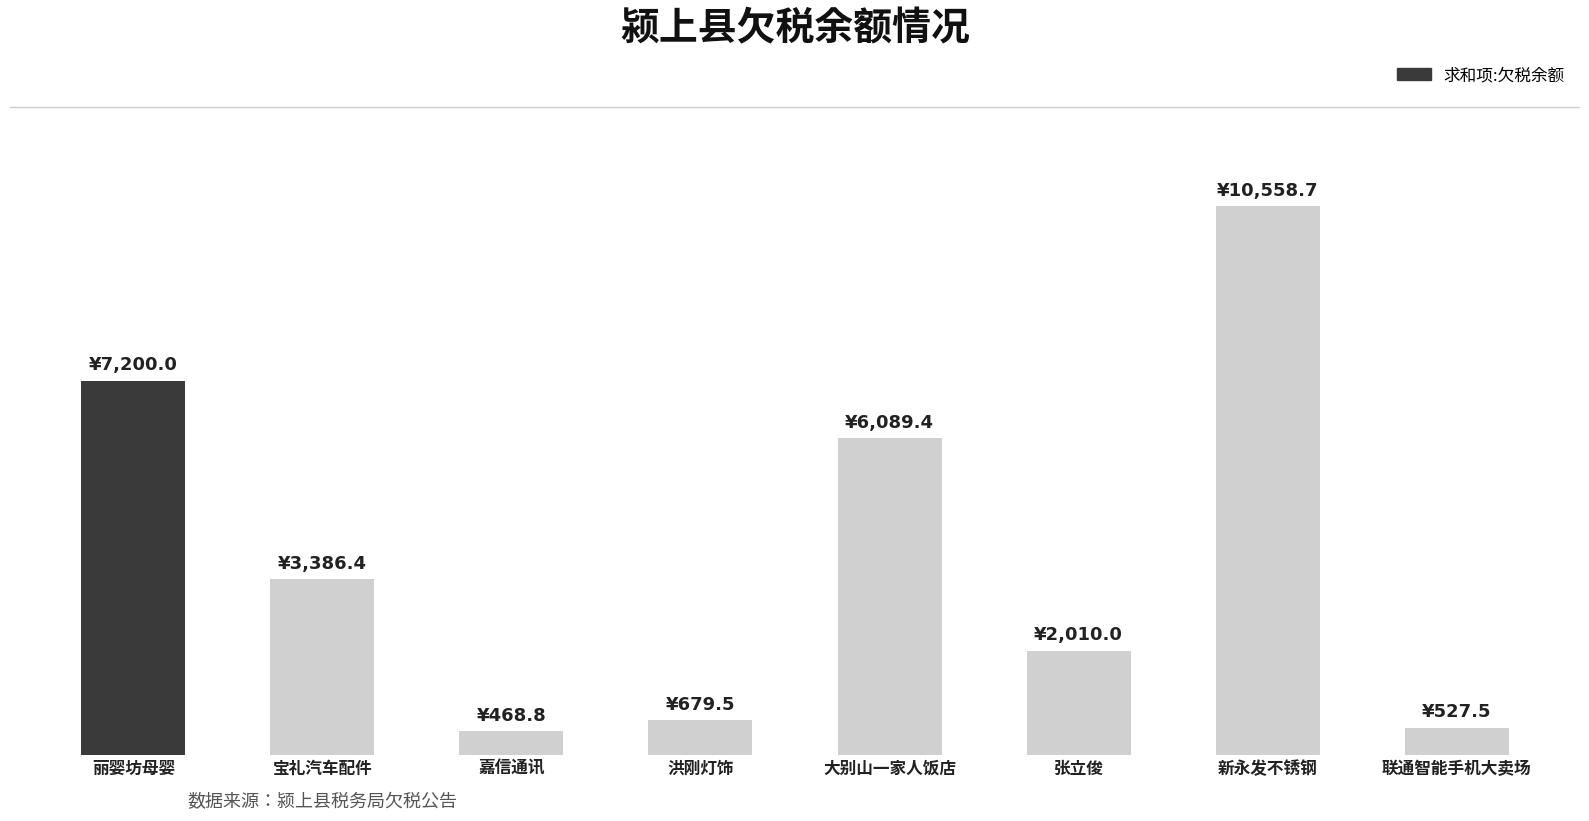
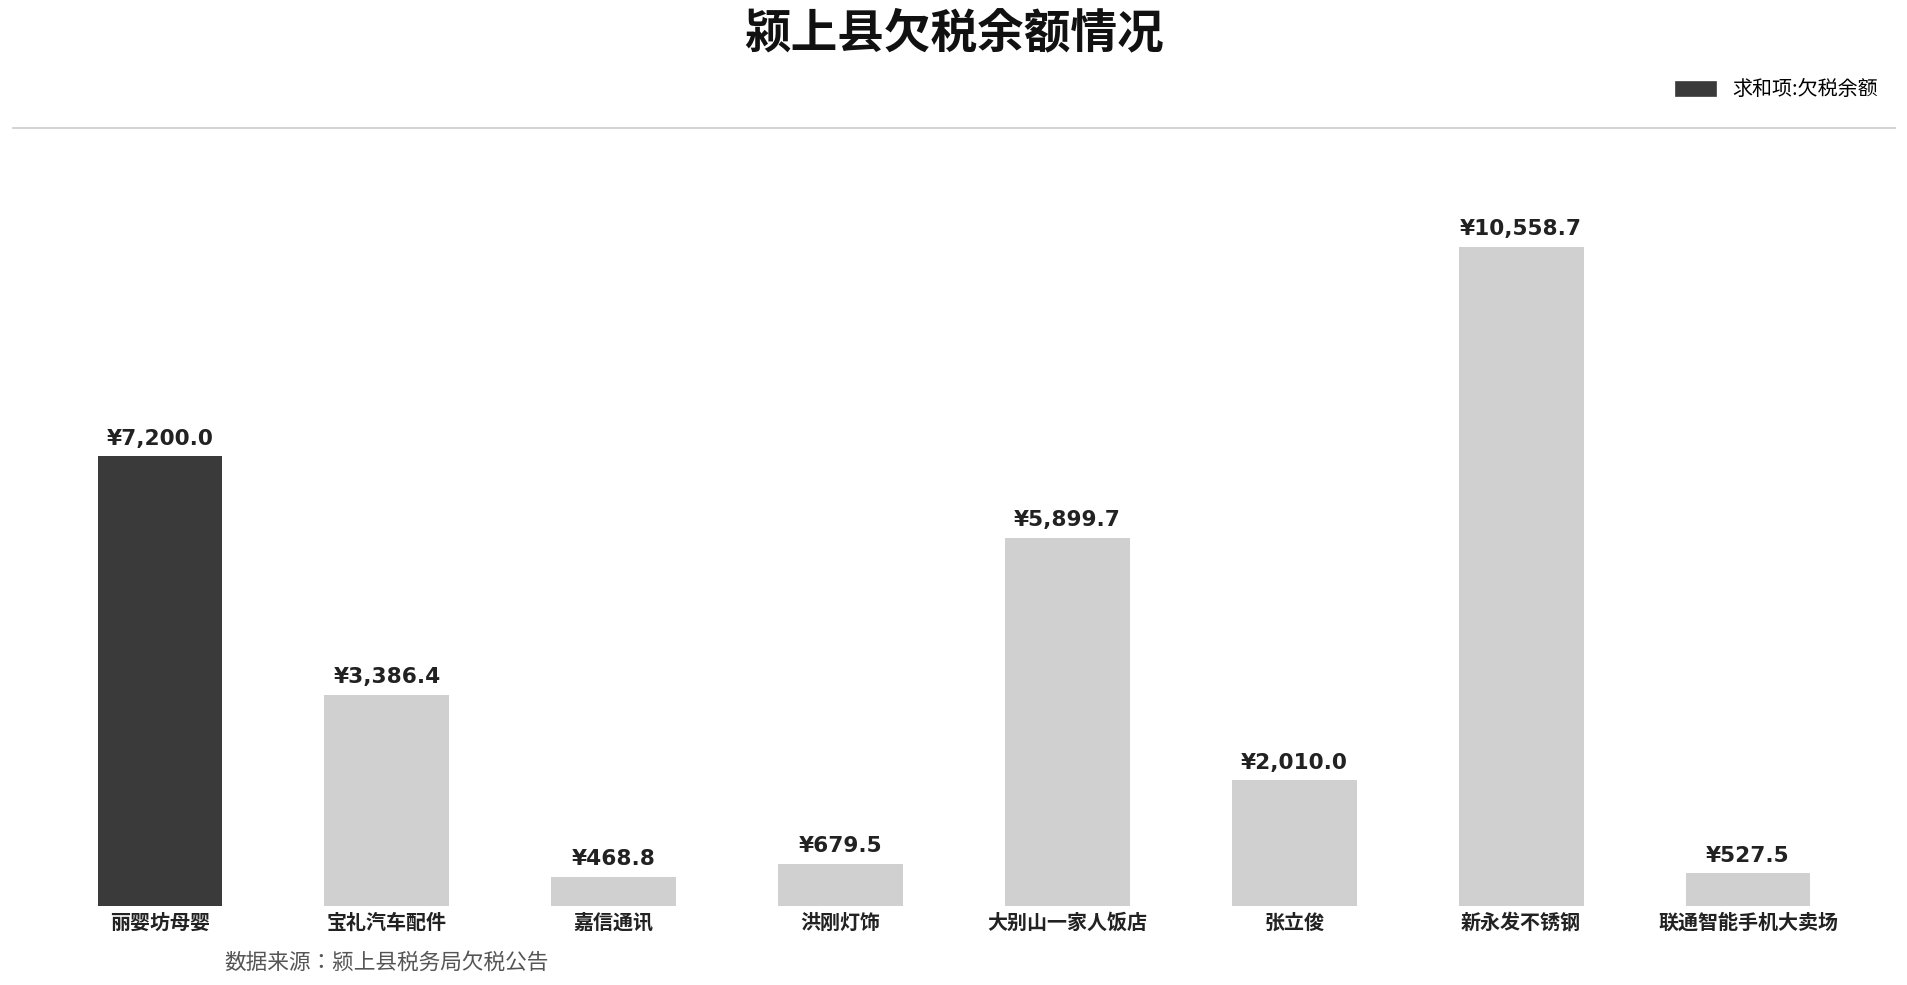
大别山一家人饭店: ¥6,089.4 -> ¥5,899.7
